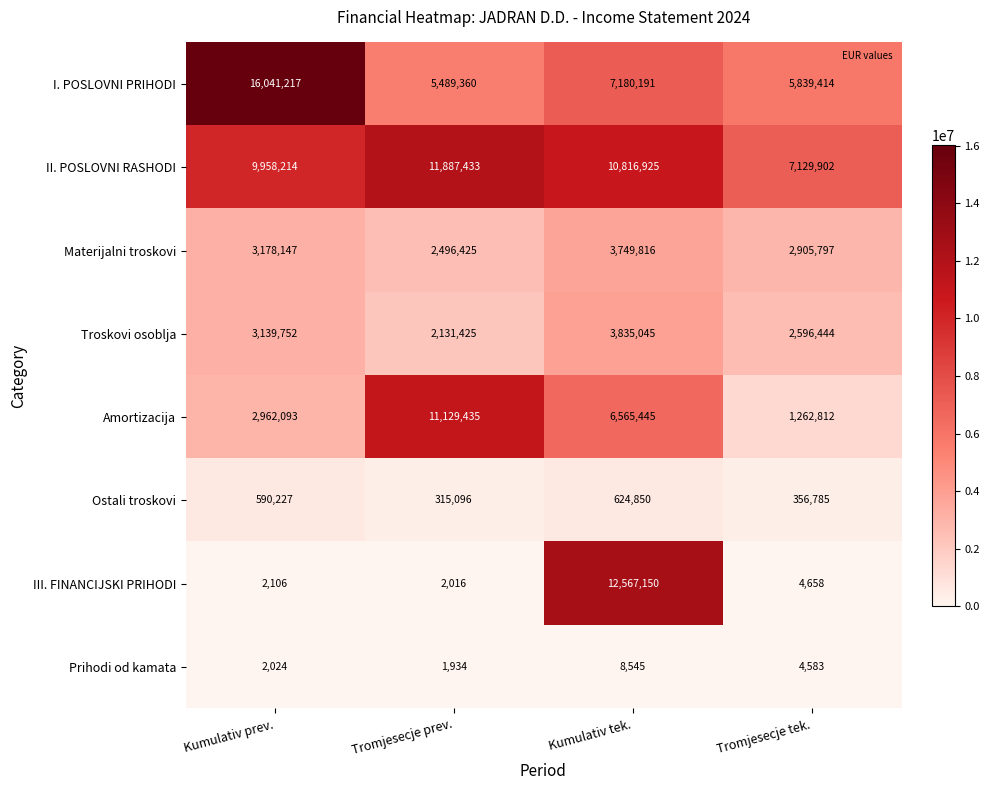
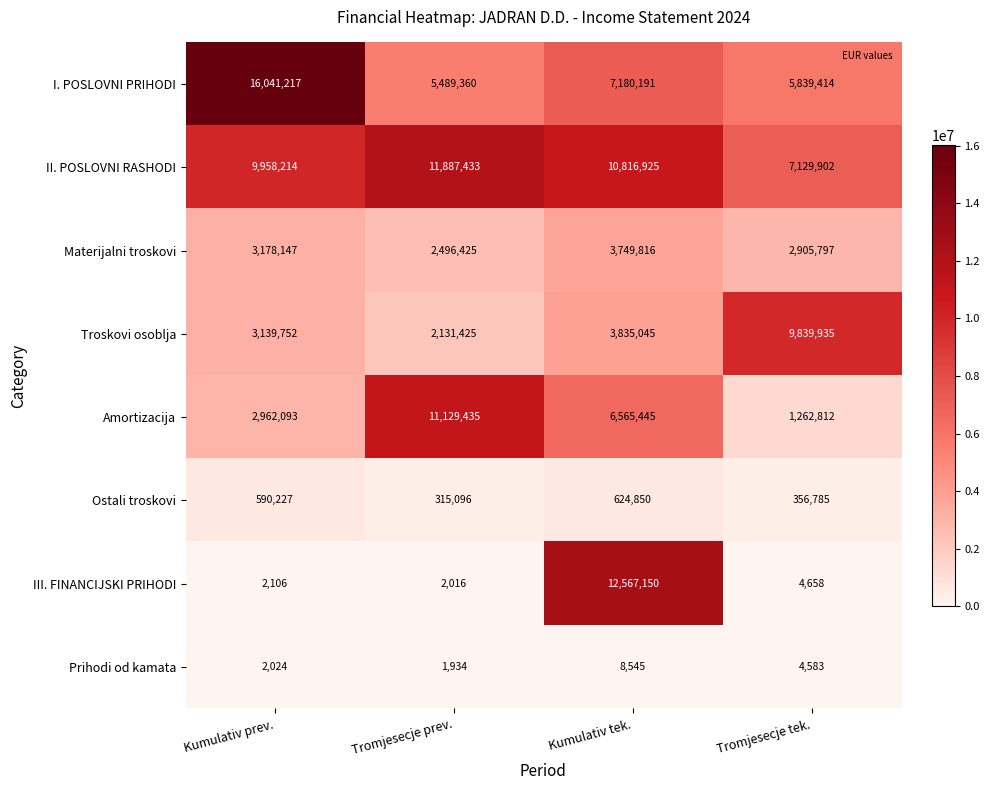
Troskovi osoblja, Tromjesecje tek.: 2,596,444 -> 9,839,935
